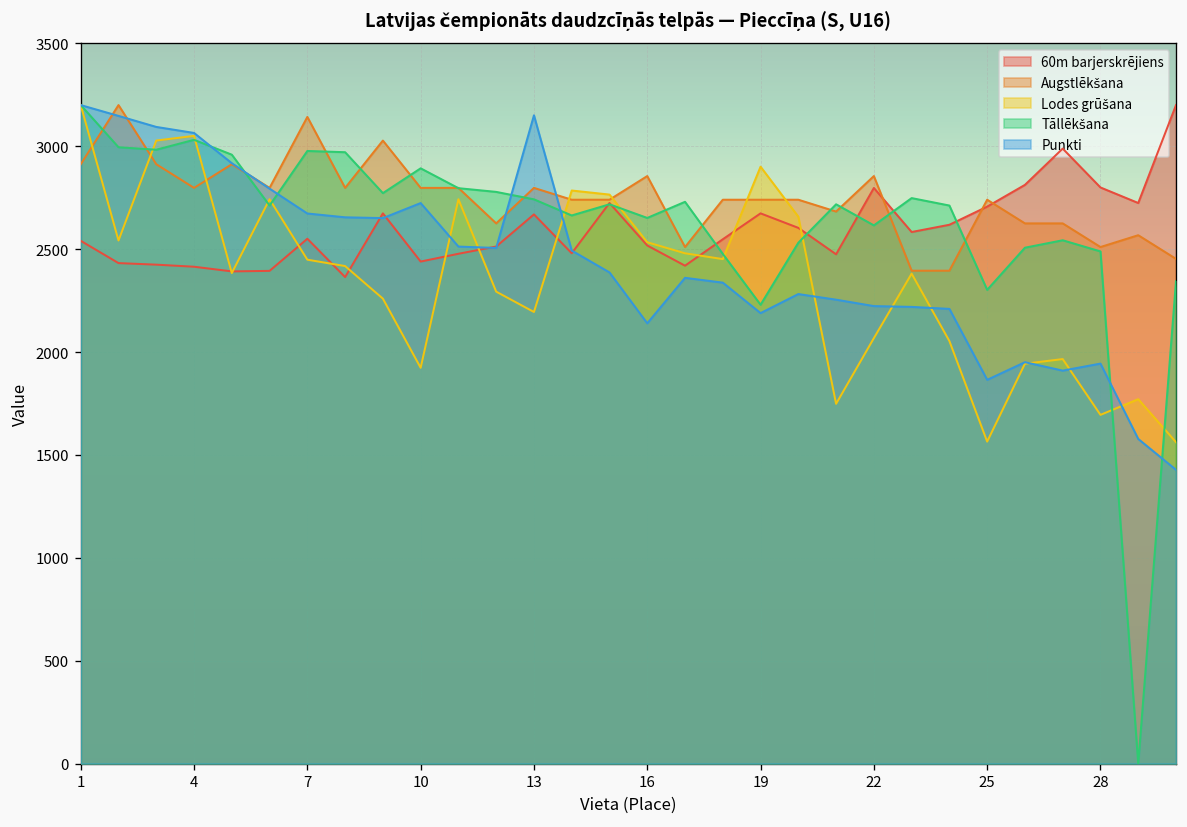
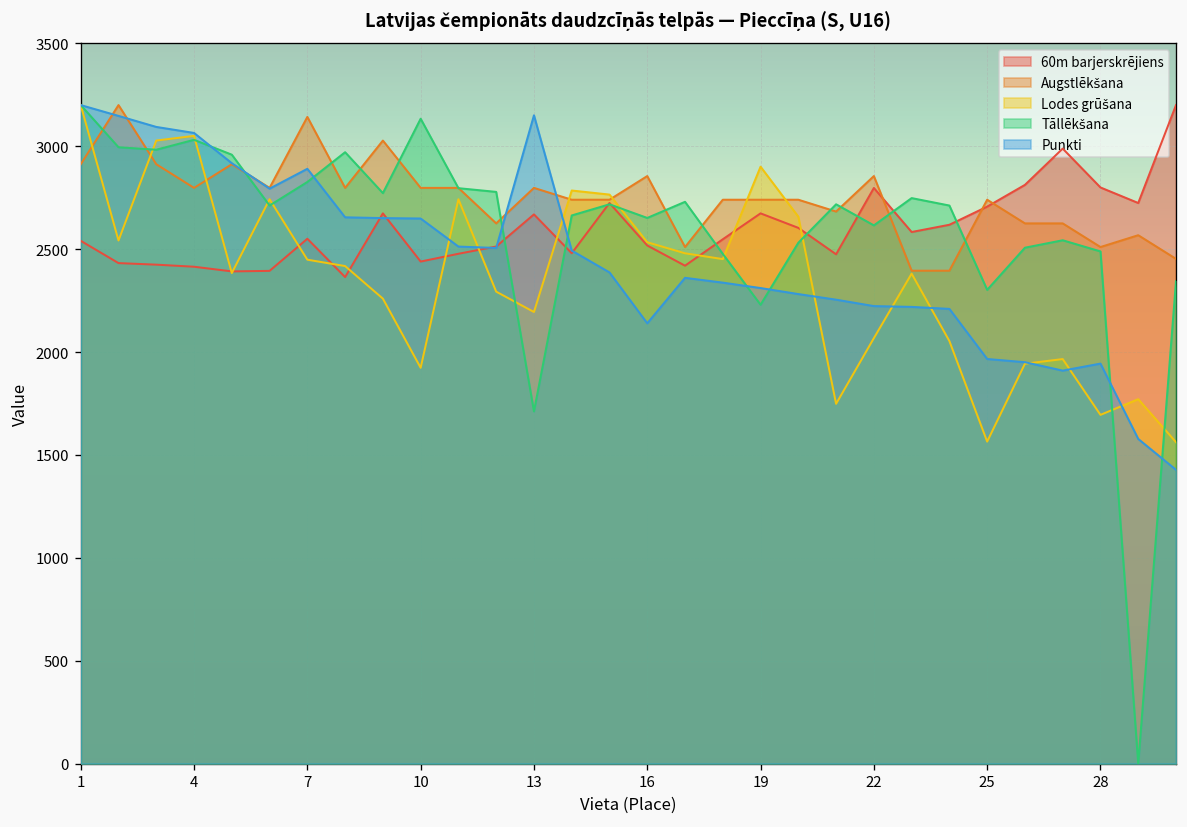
Tāllēkšana, 7: 2980 -> 2830
Punkti, 7: 2670 -> 2890
Tāllēkšana, 10: 2890 -> 3130
Punkti, 10: 2720 -> 2650
Tāllēkšana, 13: 2740 -> 1710
Punkti, 19: 2190 -> 2310
Punkti, 25: 1860 -> 1970
